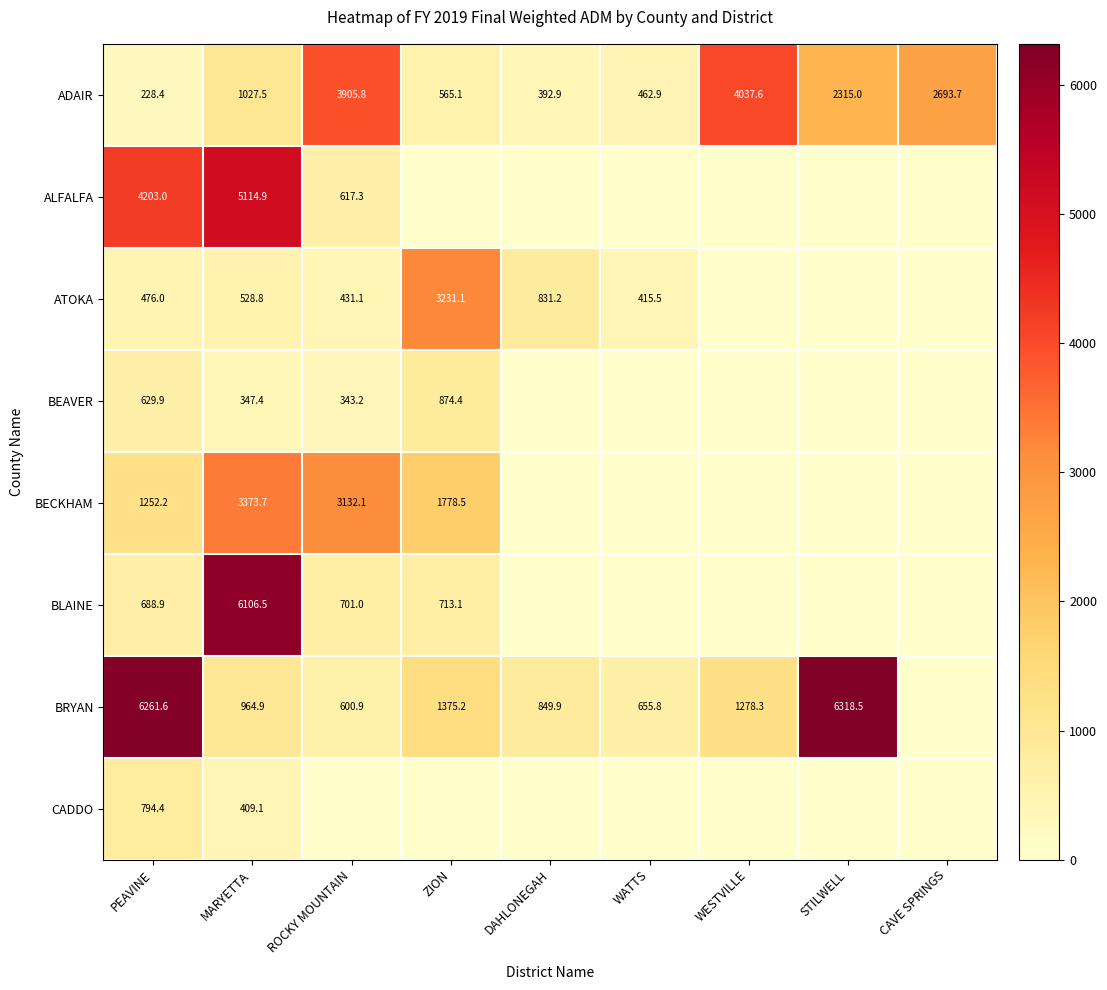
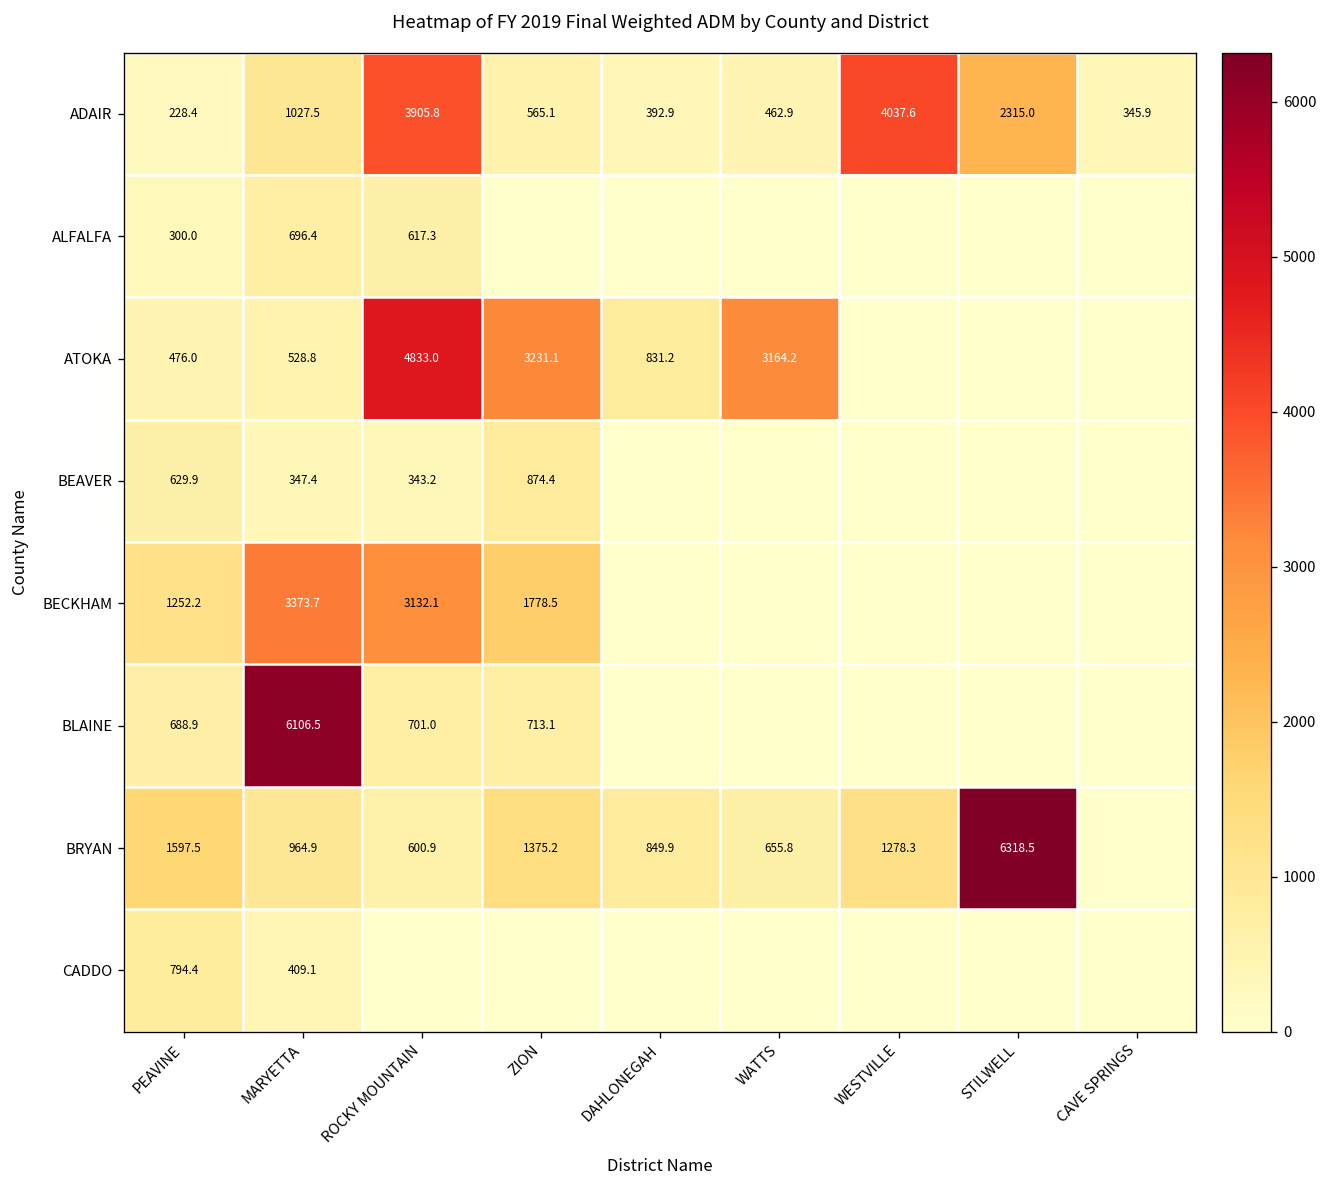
ADAIR, CAVE SPRINGS: 2693.7 -> 345.9
ALFALFA, PEAVINE: 4203.0 -> 300.0
ALFALFA, MARYETTA: 5114.9 -> 696.4
ATOKA, ROCKY MOUNTAIN: 431.1 -> 4833.0
ATOKA, WATTS: 415.5 -> 3164.2
BRYAN, PEAVINE: 6261.6 -> 1597.5
